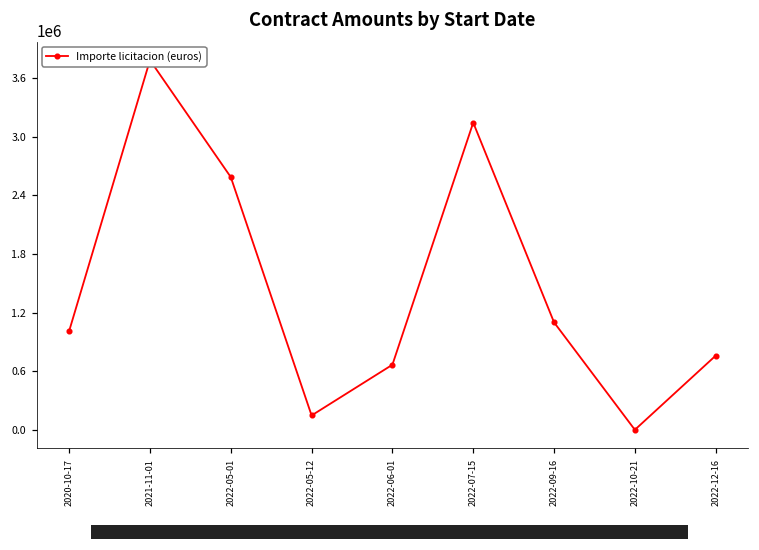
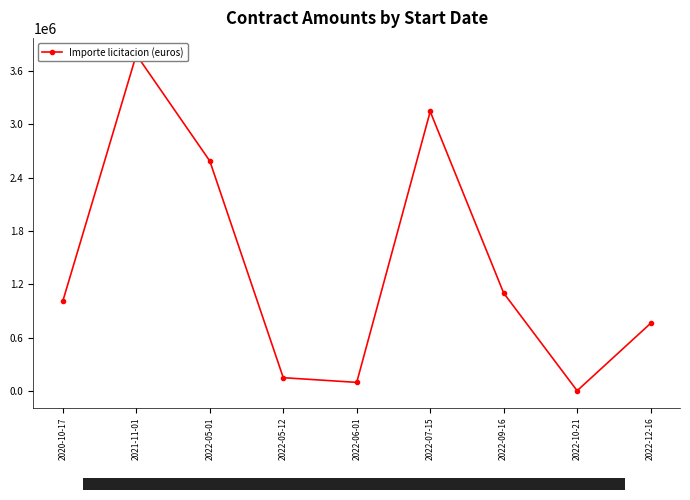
2022-06-01: 700000 -> 100000
